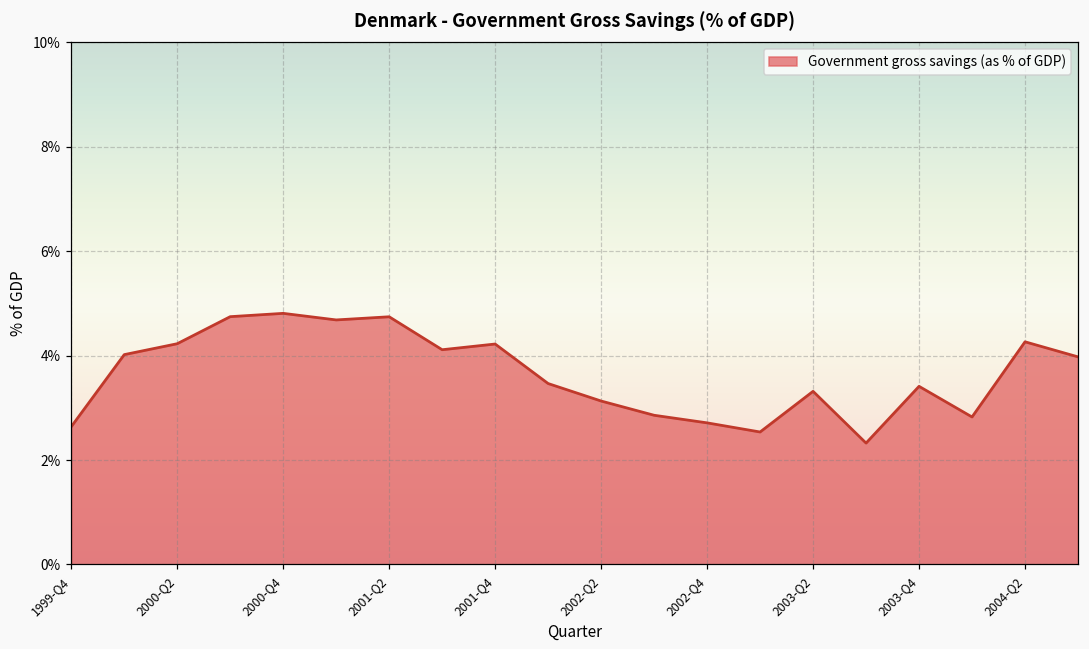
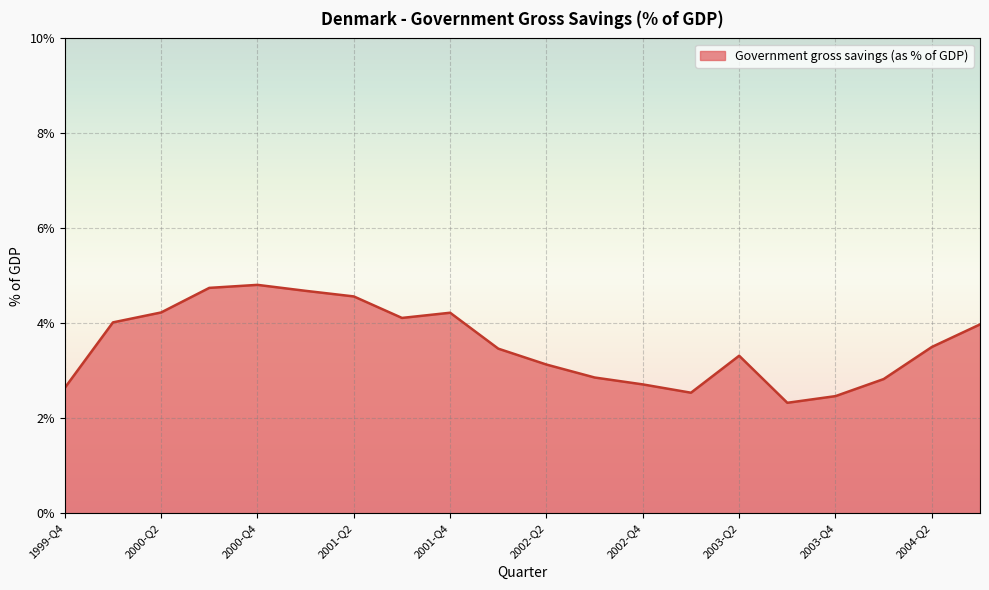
2001-Q2: 4.7% -> 4.6%
2003-Q4: 3.4% -> 2.5%
2004-Q2: 4.3% -> 3.5%
